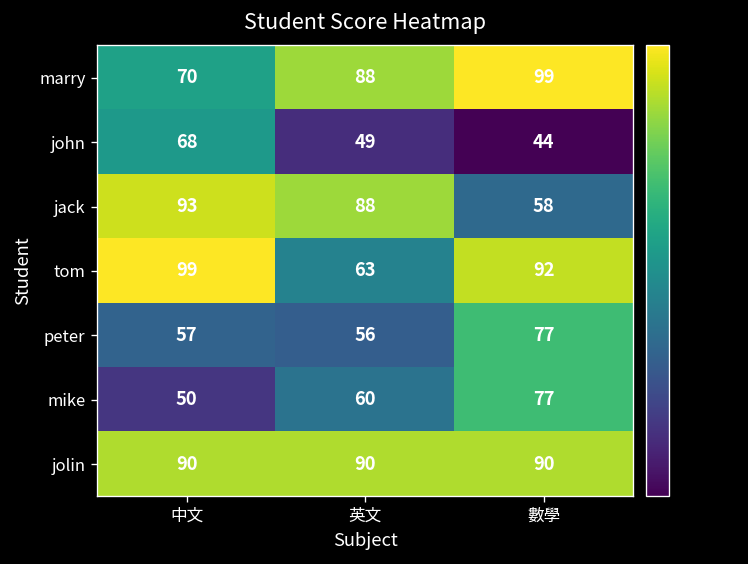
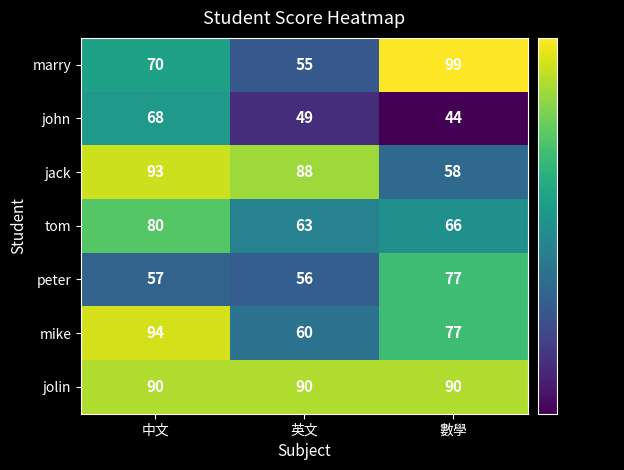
marry, 英文: 88 -> 55
tom, 中文: 99 -> 80
tom, 數學: 92 -> 66
mike, 中文: 50 -> 94
